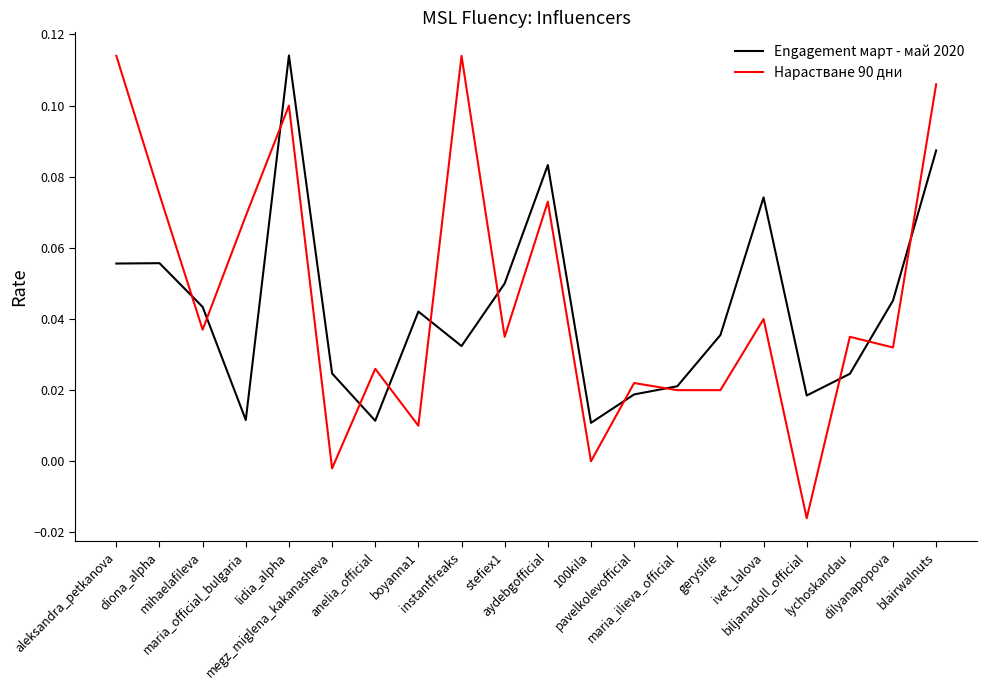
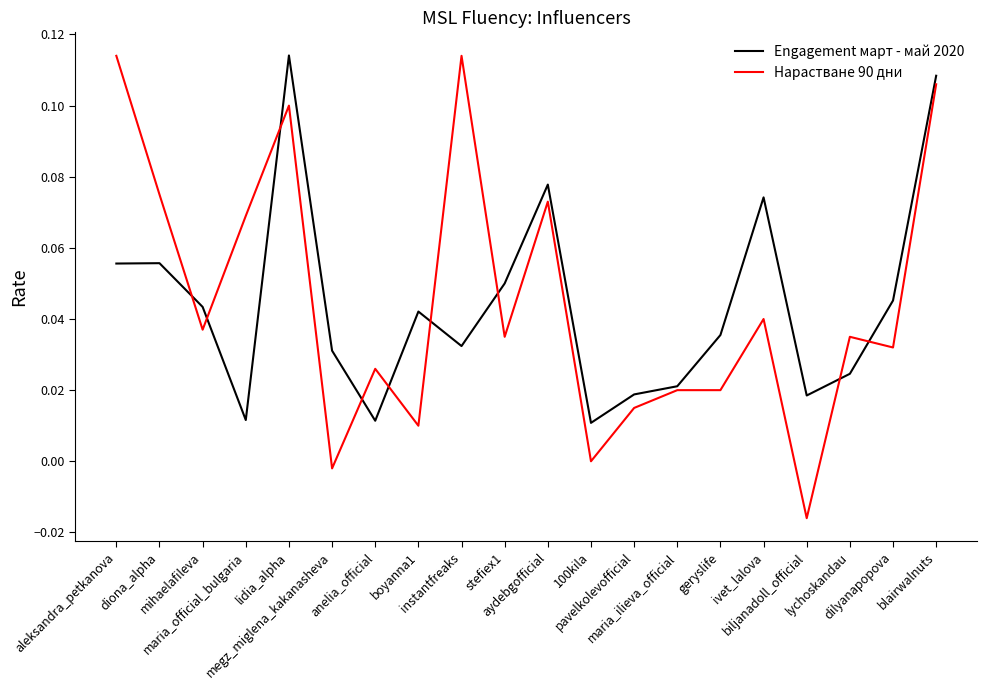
Engagement март - май 2020, megz_miglena_kakanasheva: 0.025 -> 0.031
Engagement март - май 2020, aydebgofficial: 0.083 -> 0.078
Нарастване 90 дни, pavelkolevofficial: 0.022 -> 0.015
Engagement март - май 2020, blairwalnuts: 0.087 -> 0.108
